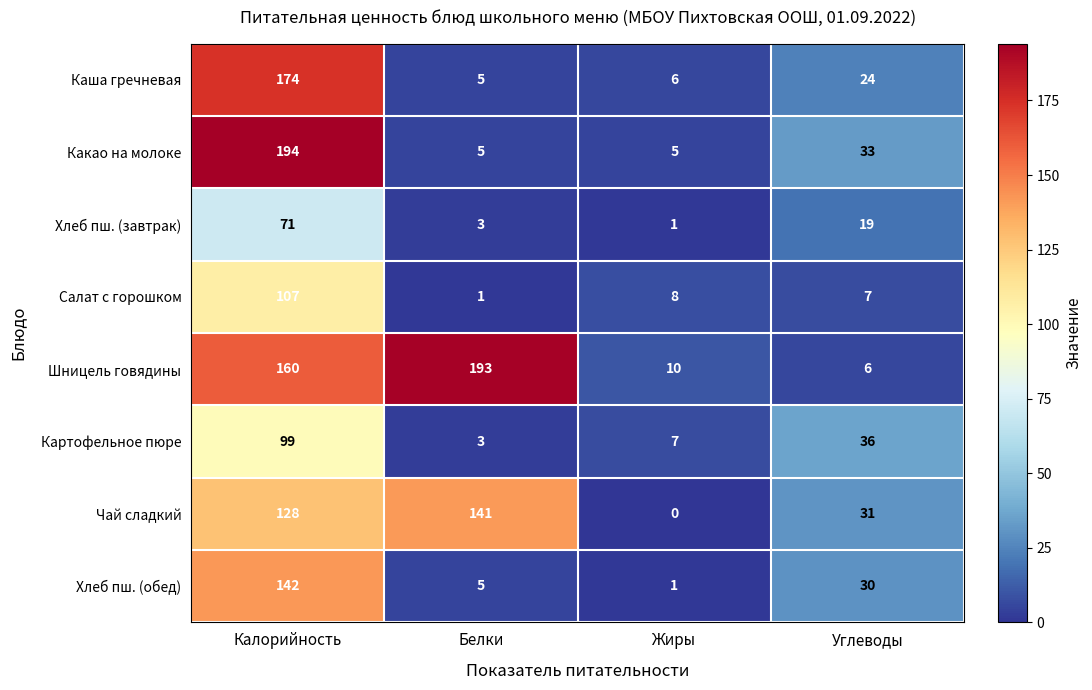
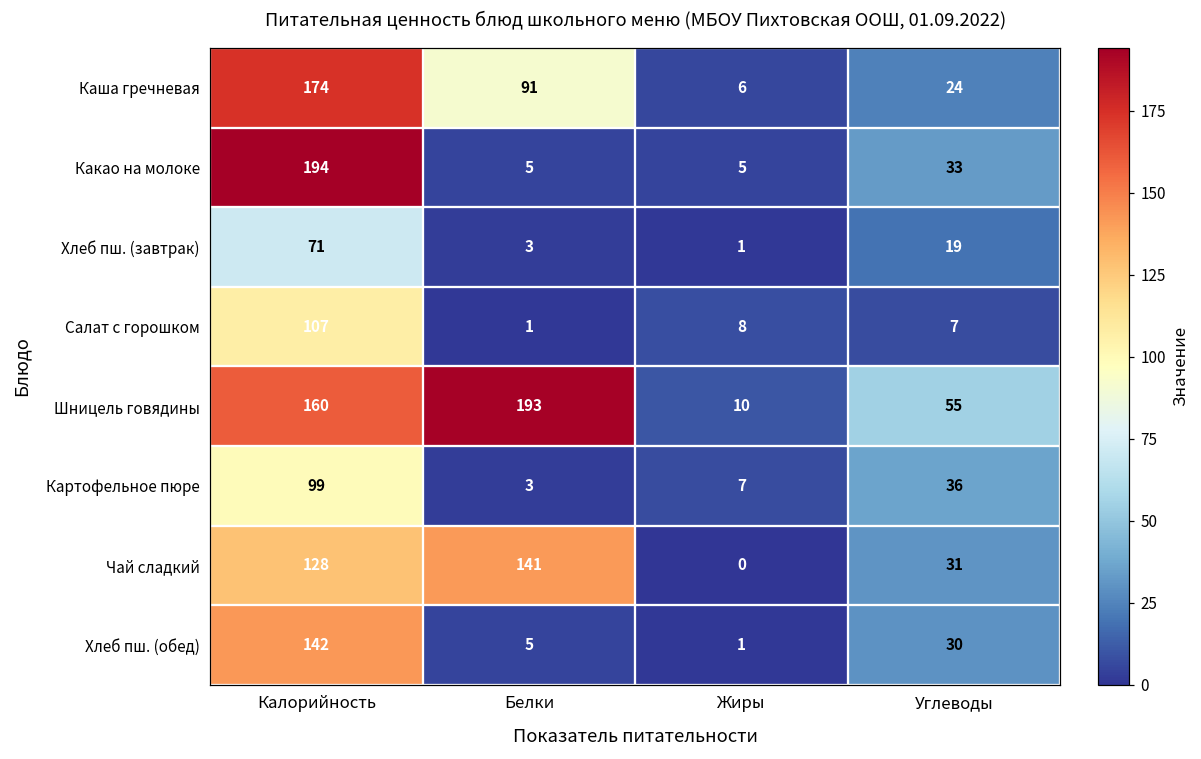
Каша гречневая, Белки: 5 -> 91
Шницель говядины, Углеводы: 6 -> 55
